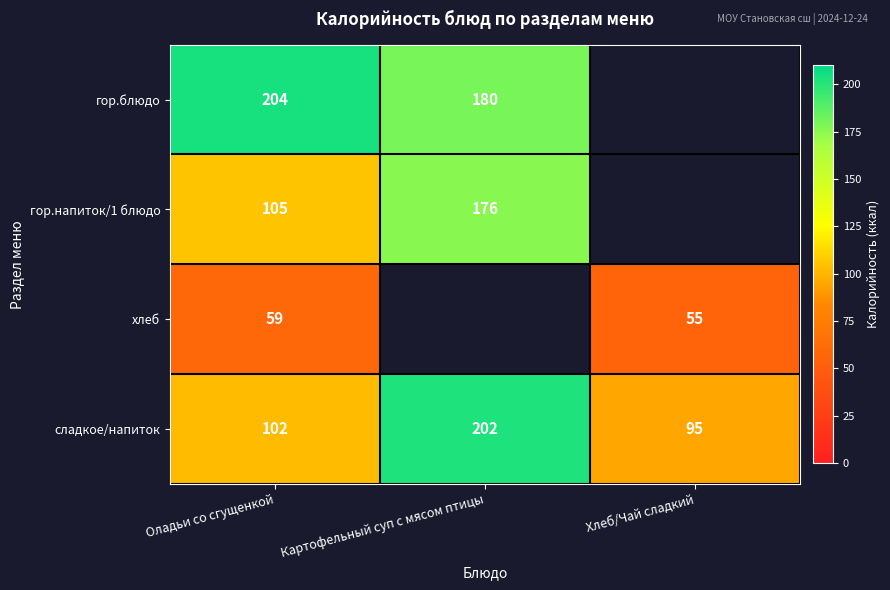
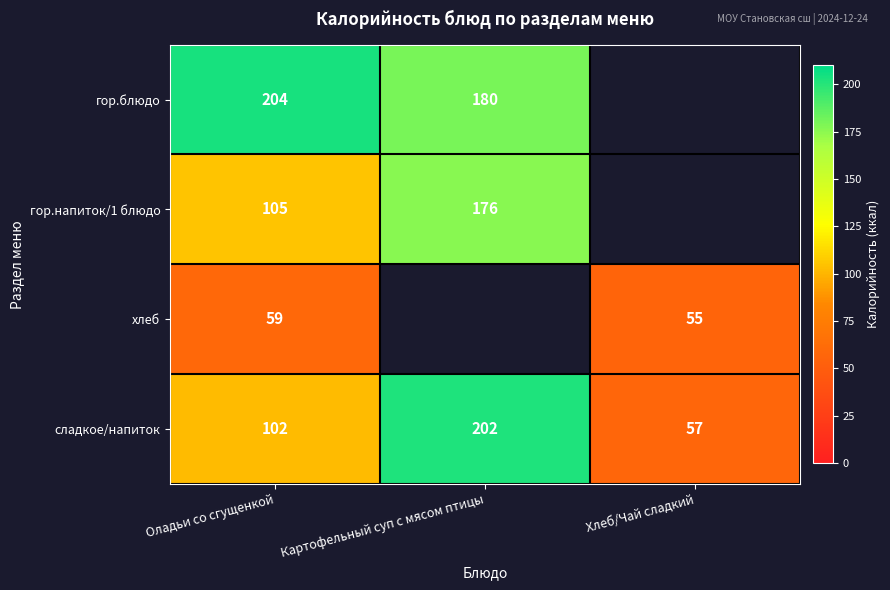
сладкое/напиток, Хлеб/Чай сладкий: 95 -> 57
